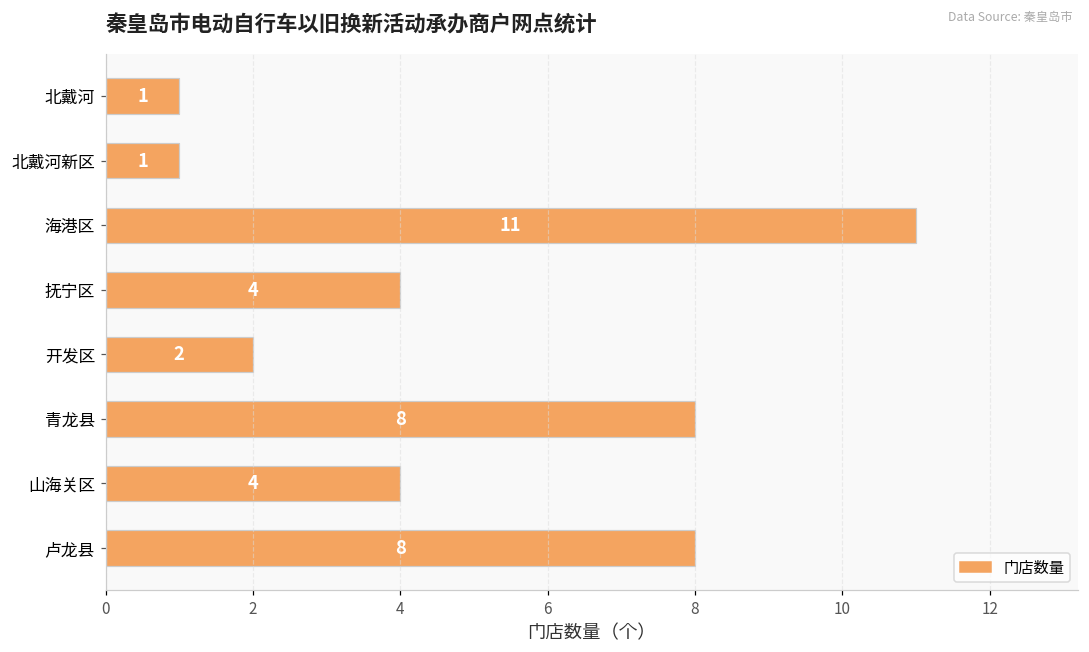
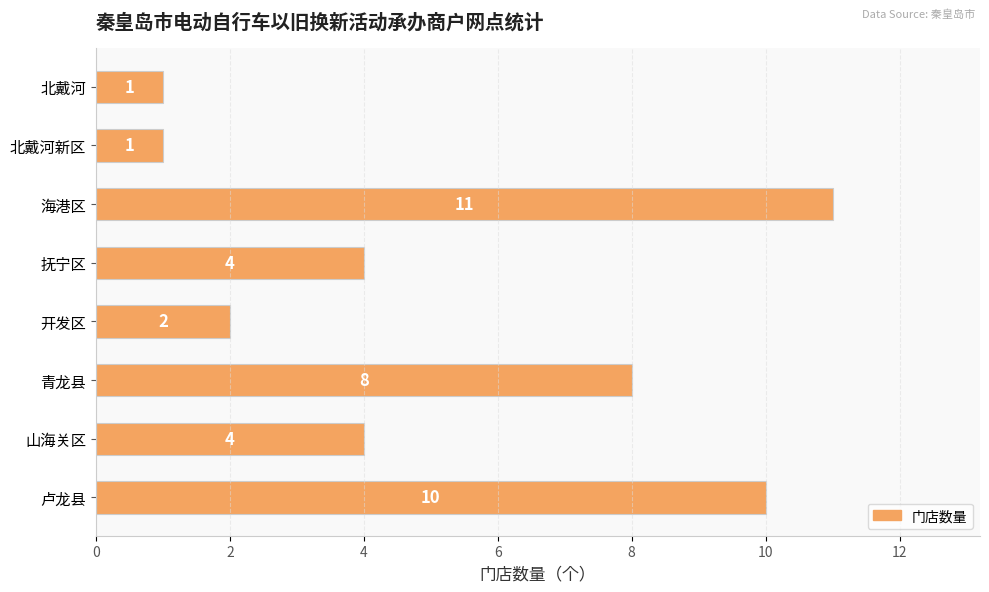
卢龙县: 8 -> 10
